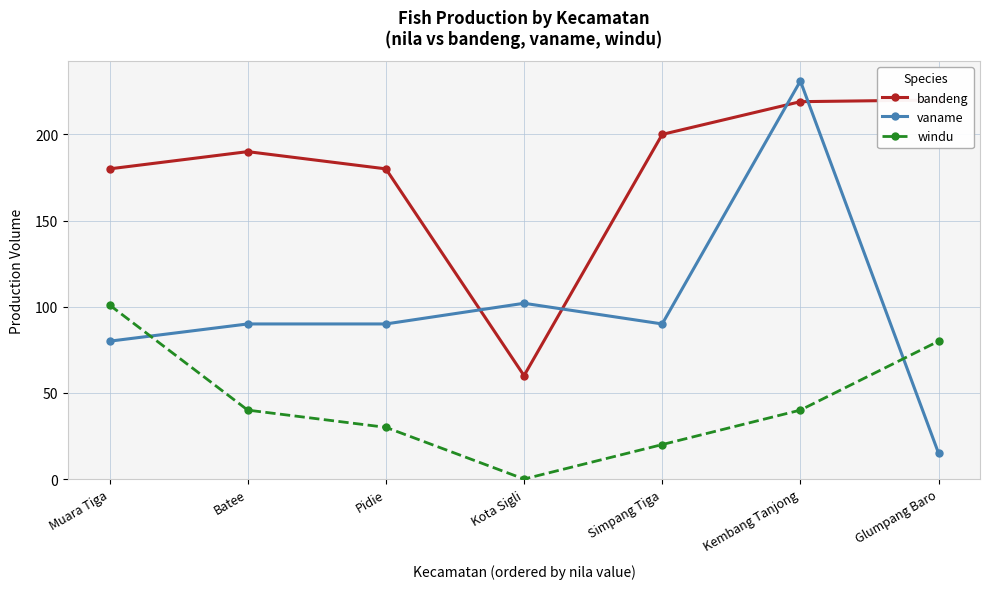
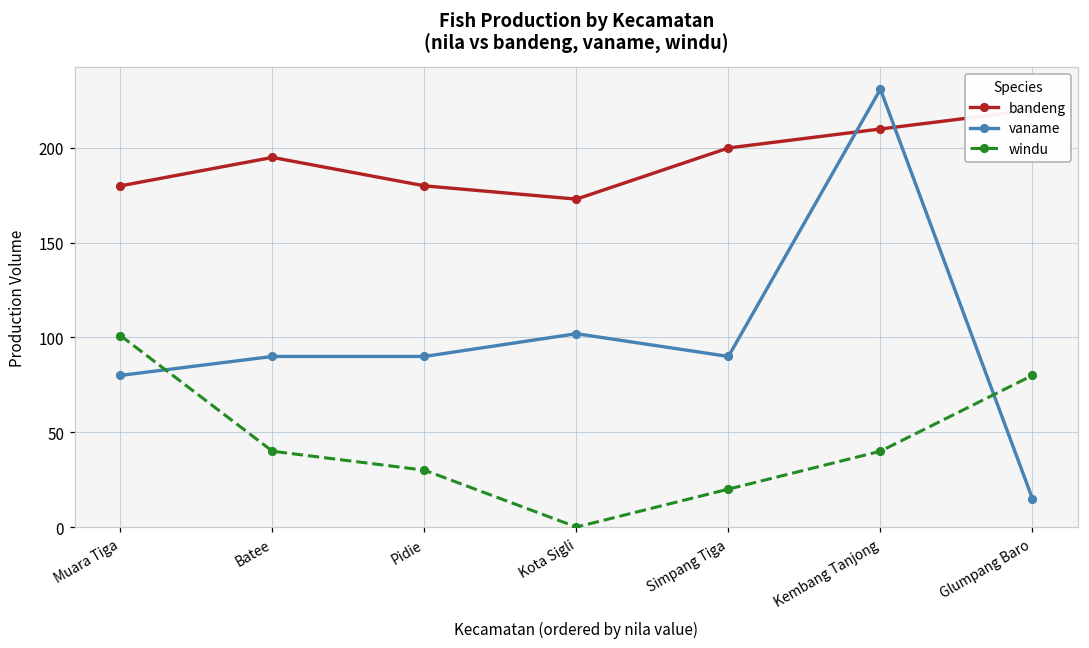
bandeng, Batee: 190 -> 195
bandeng, Kota Sigli: 60 -> 173
bandeng, Kembang Tanjong: 219 -> 210
